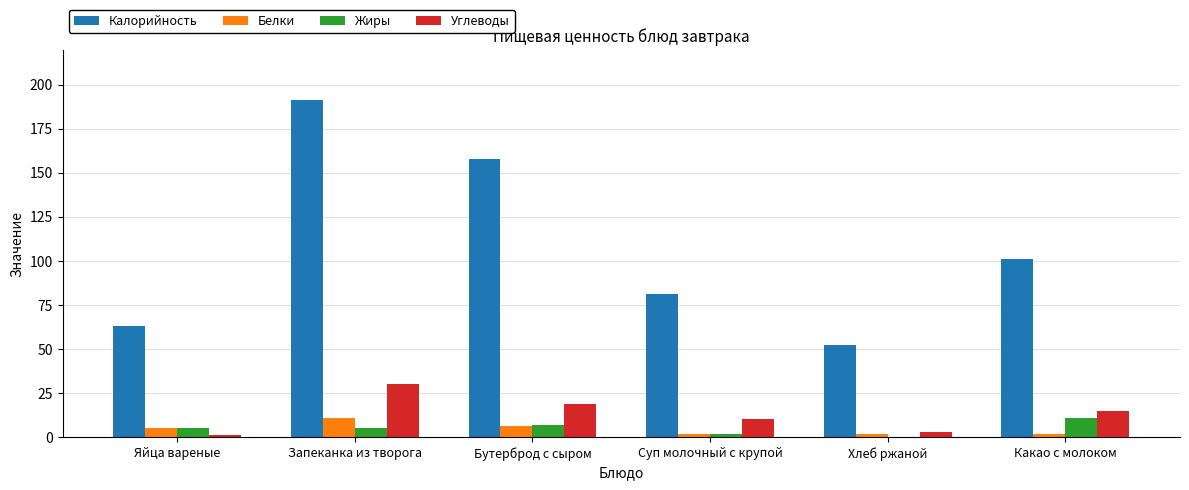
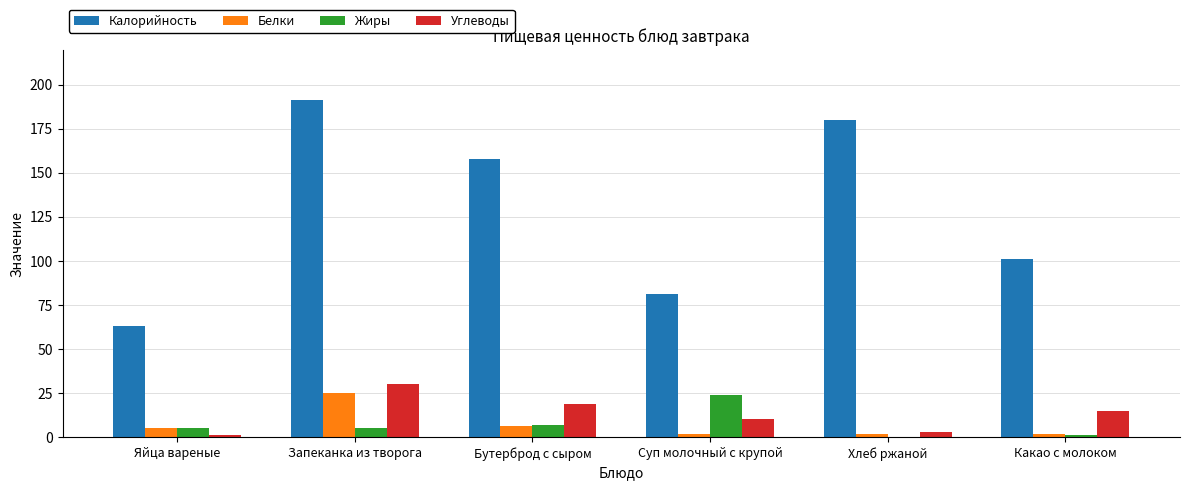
Белки, Запеканка из творога: 11 -> 25
Жиры, Суп молочный с крупой: 2 -> 24
Калорийность, Хлеб ржаной: 52 -> 180
Жиры, Какао с молоком: 11 -> 1
